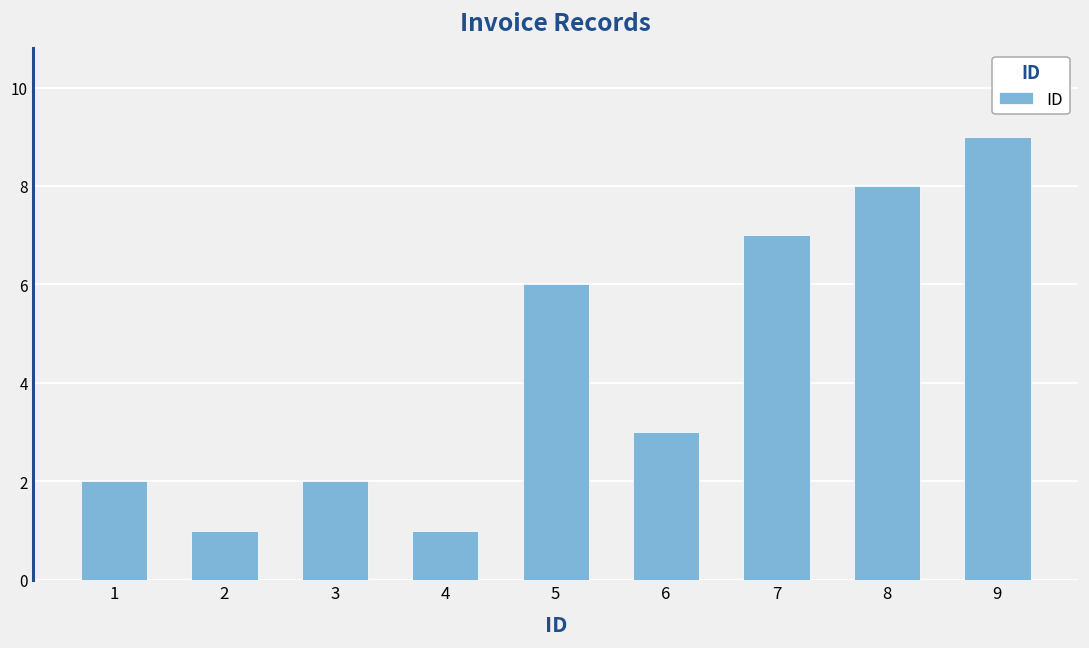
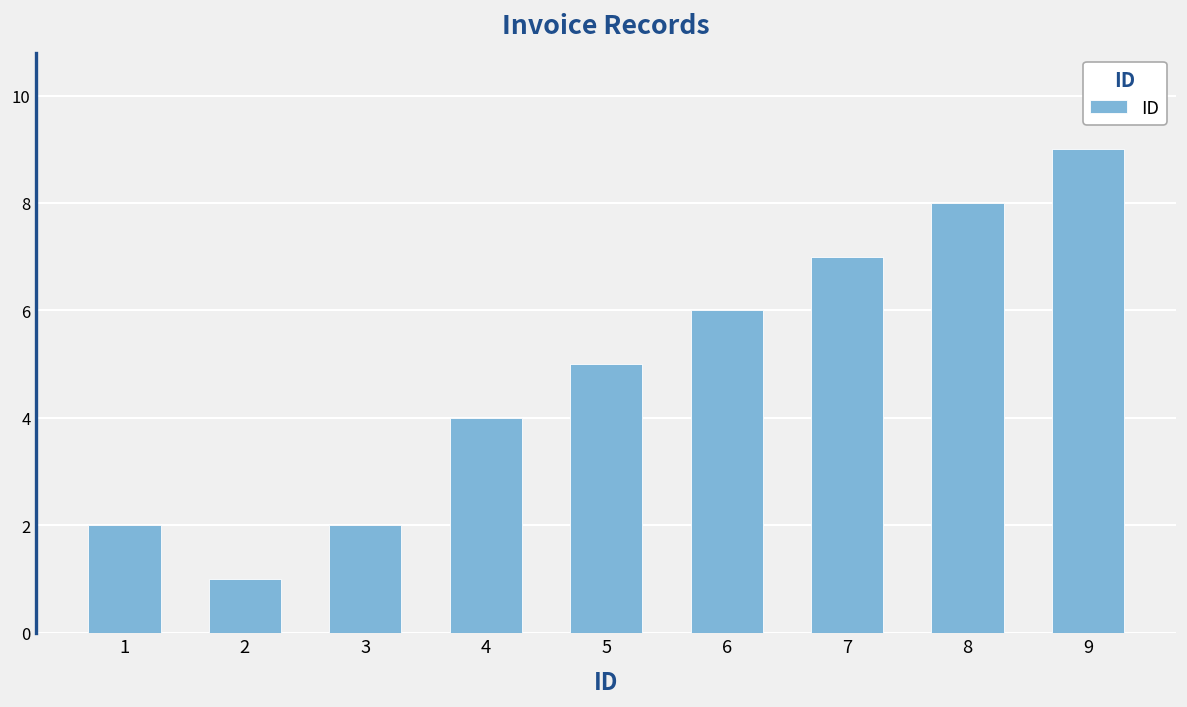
4: 1 -> 4
5: 6 -> 5
6: 3 -> 6
